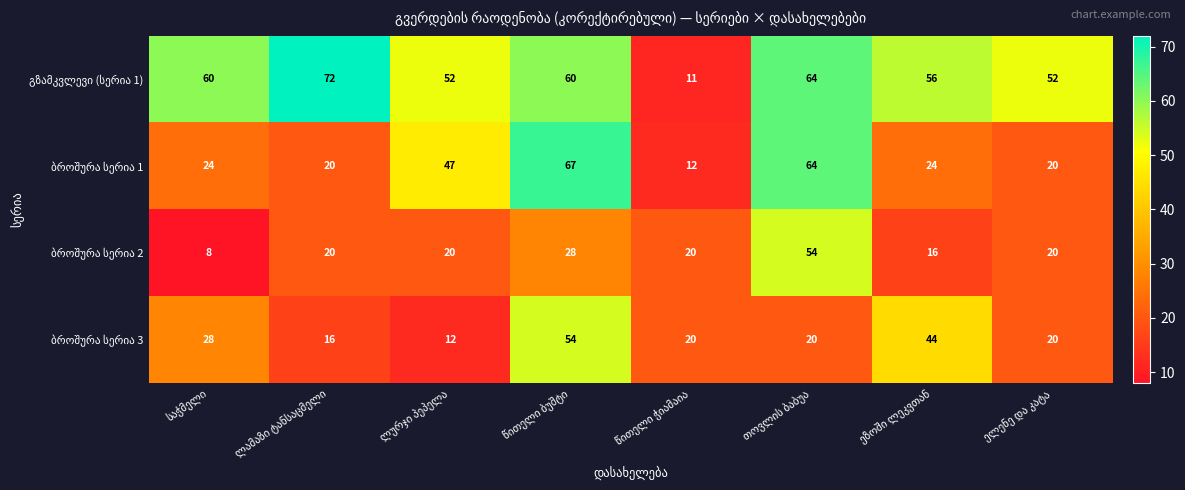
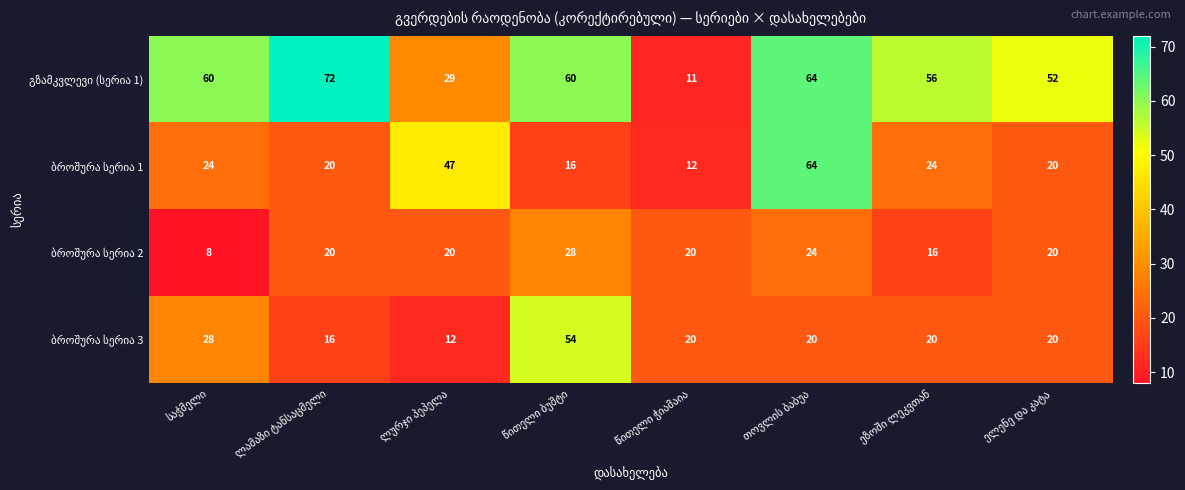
გზამკვლევი (სერია 1), ლურჯი პეპელა: 52 -> 29
ბროშურა სერია 1, წითელი ბუშტი: 67 -> 16
ბროშურა სერია 2, თოვლის ბაბუა: 54 -> 24
ბროშურა სერია 3, ეზოში ლეკვთან: 44 -> 20
